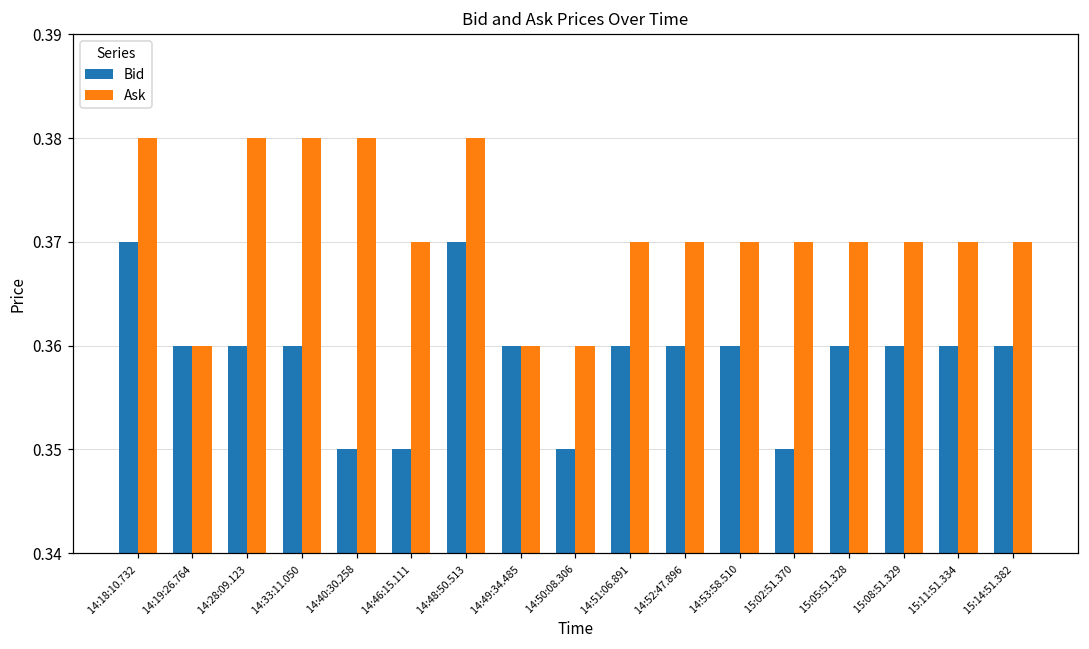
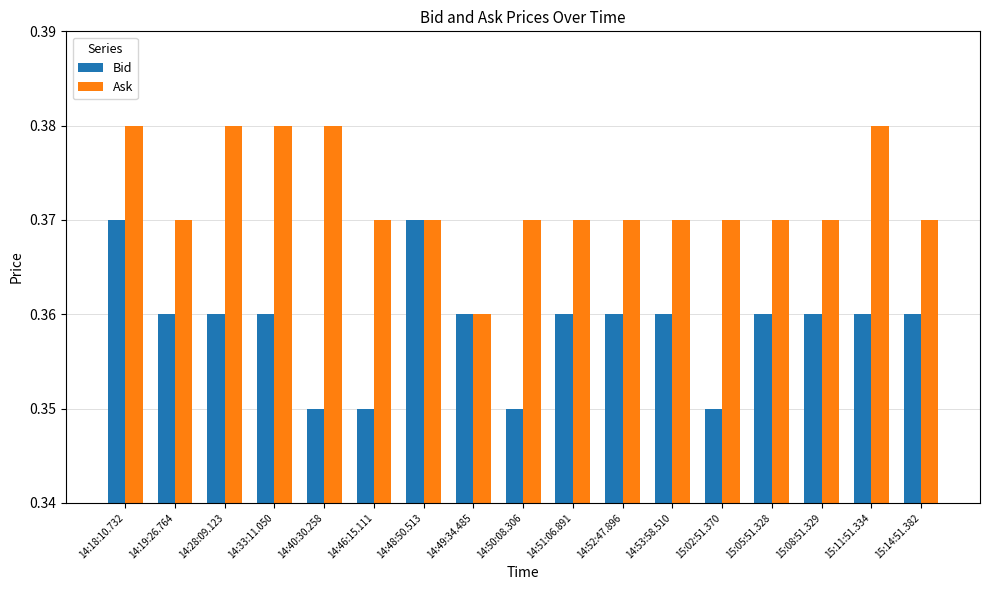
Ask, 14:19:26.764: 0.36 -> 0.37
Ask, 14:48:50.513: 0.38 -> 0.37
Ask, 14:50:08.306: 0.36 -> 0.37
Ask, 15:11:51.334: 0.37 -> 0.38
